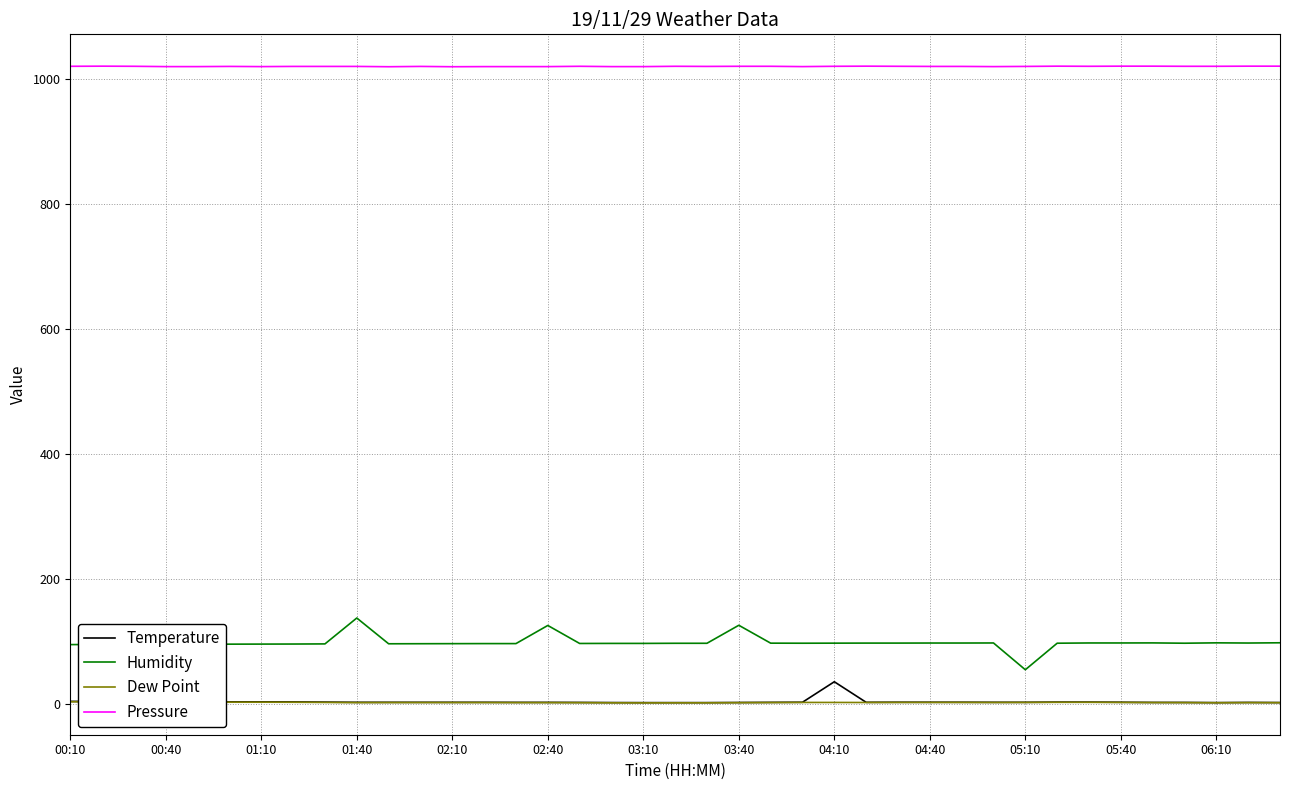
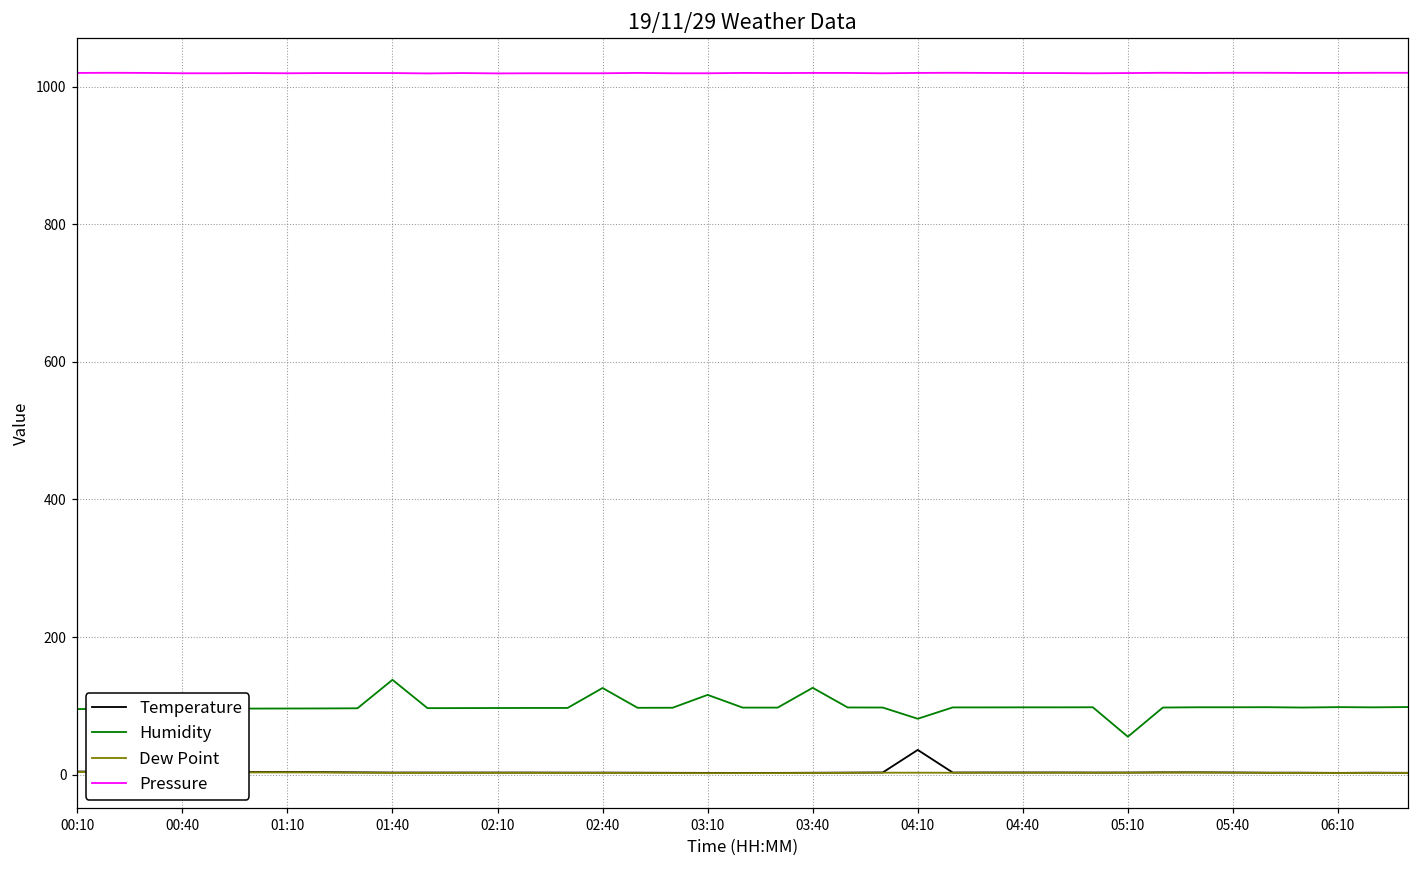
Humidity, 03:10: 100 -> 120
Humidity, 04:10: 100 -> 80
